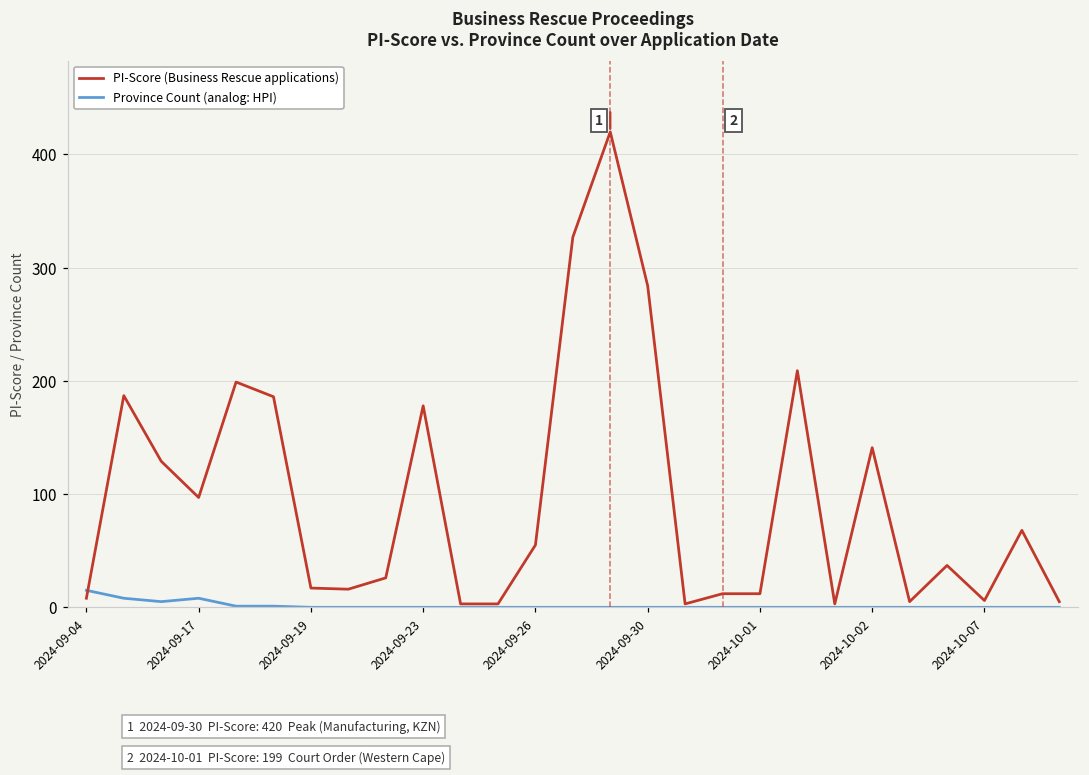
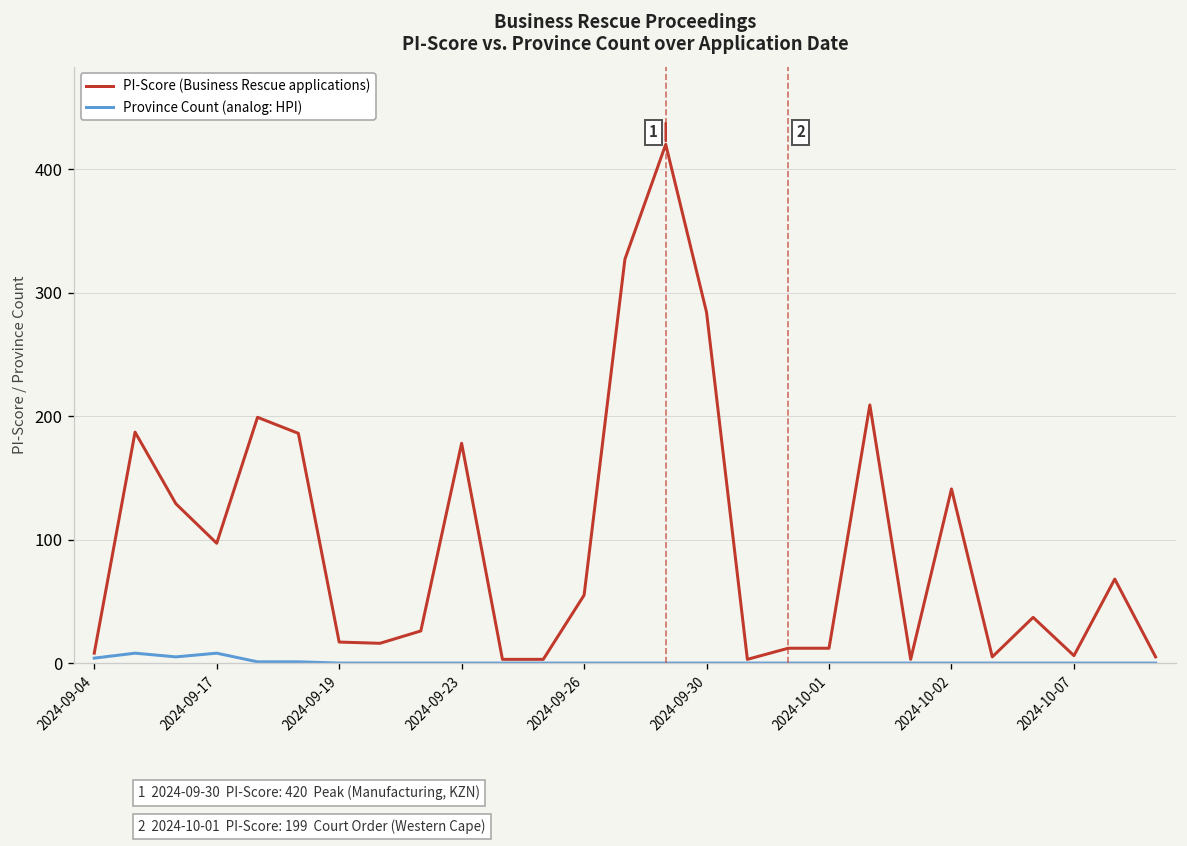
Province Count (analog: HPI), 2024-09-04: 15 -> 4
